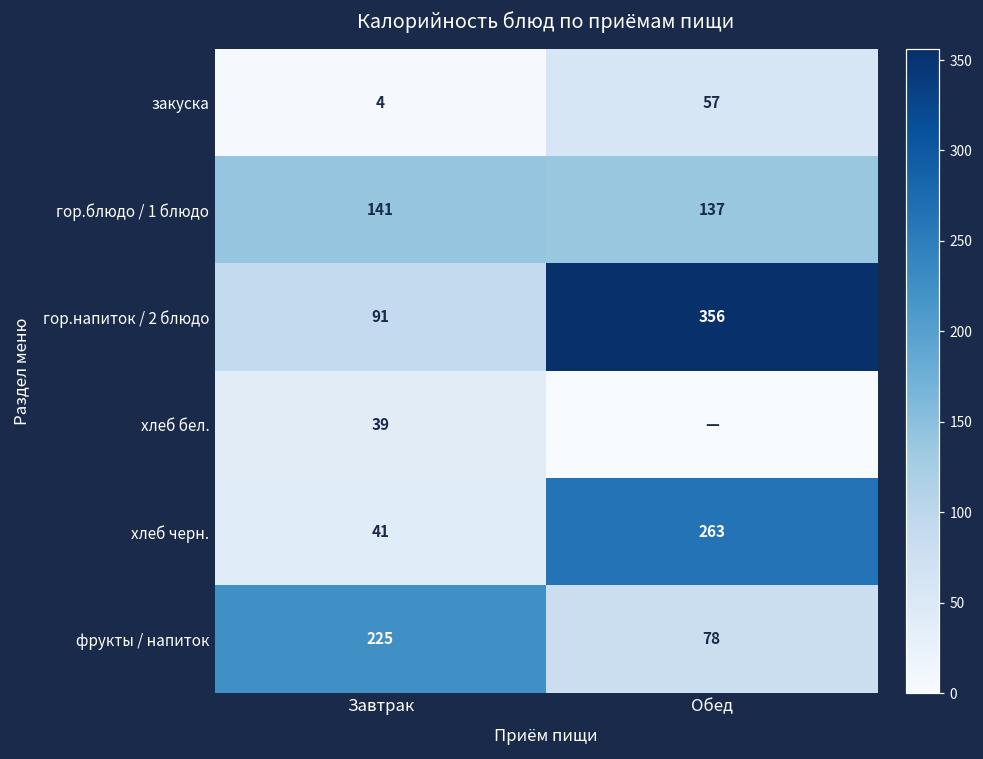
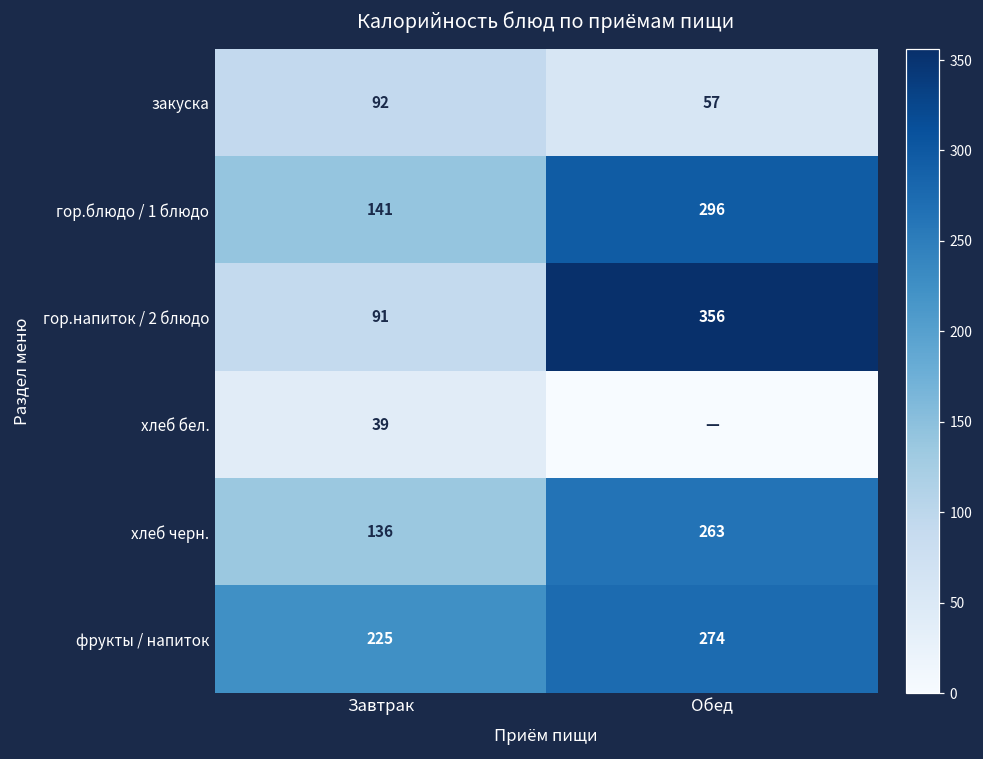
закуска, Завтрак: 4 -> 92
гор.блюдо / 1 блюдо, Обед: 137 -> 296
хлеб черн., Завтрак: 41 -> 136
фрукты / напиток, Обед: 78 -> 274
